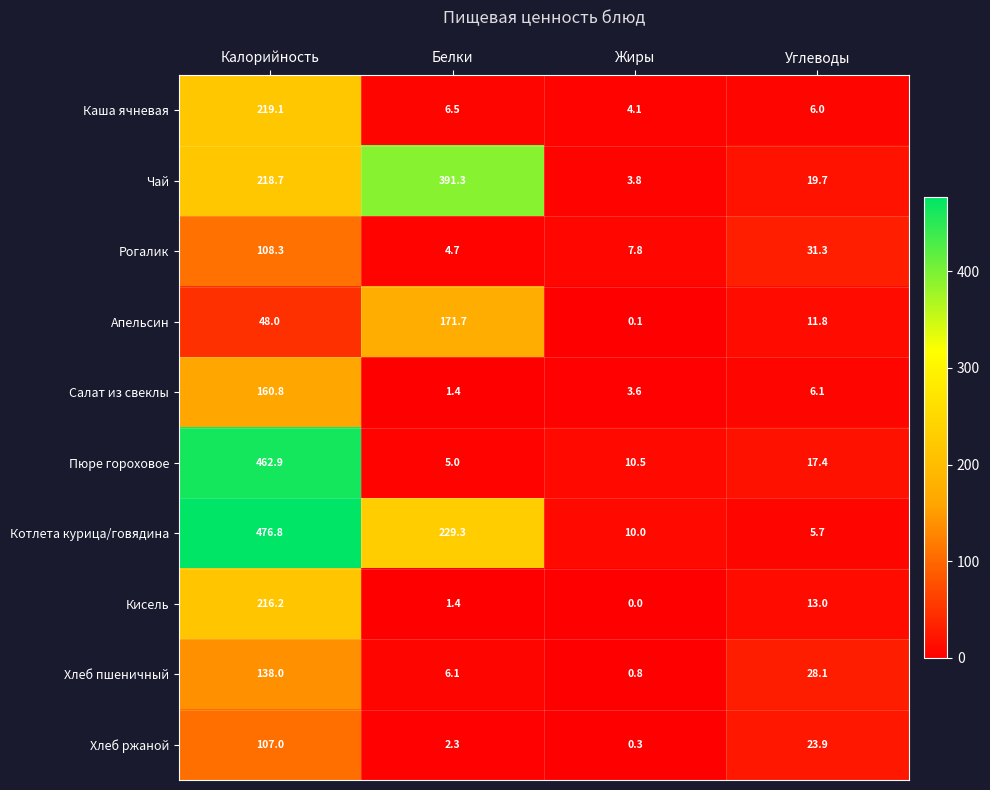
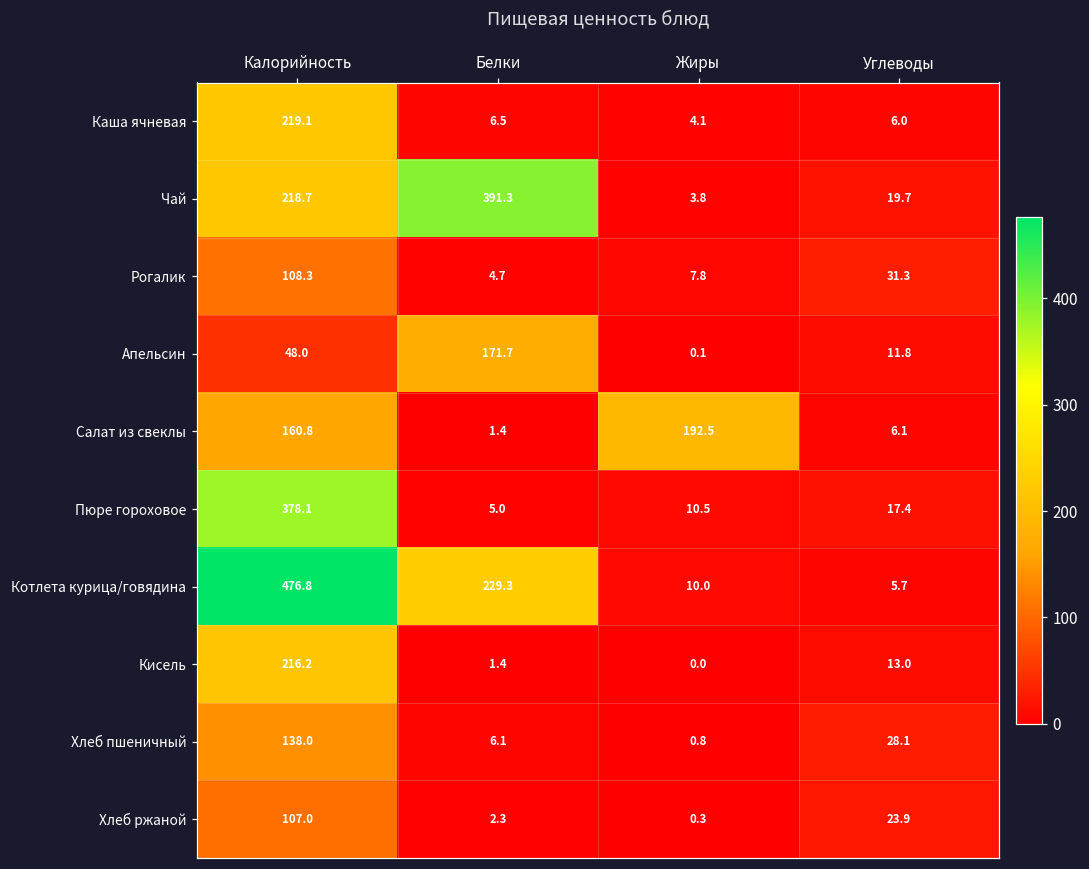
Салат из свеклы, Жиры: 3.6 -> 192.5
Пюре гороховое, Калорийность: 462.9 -> 378.1
